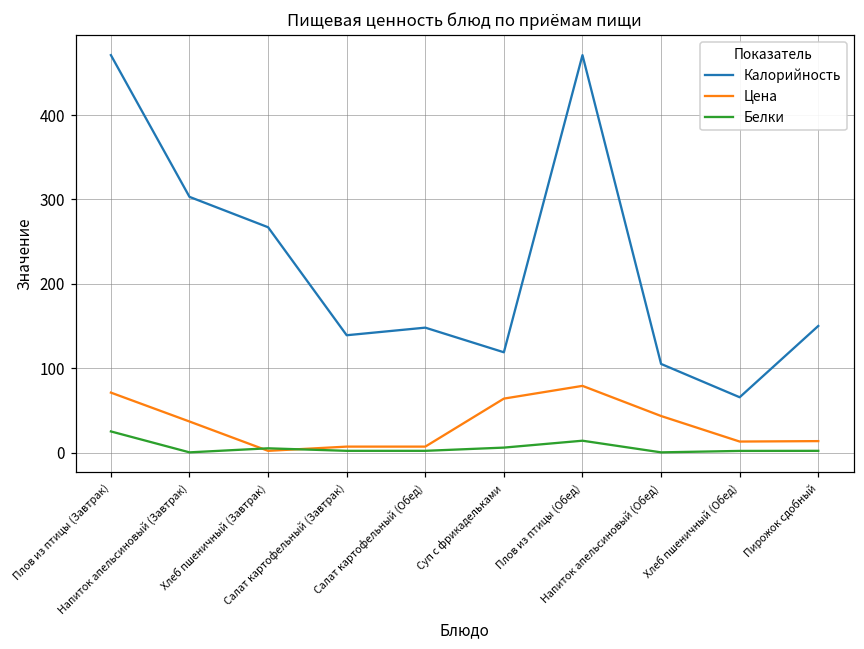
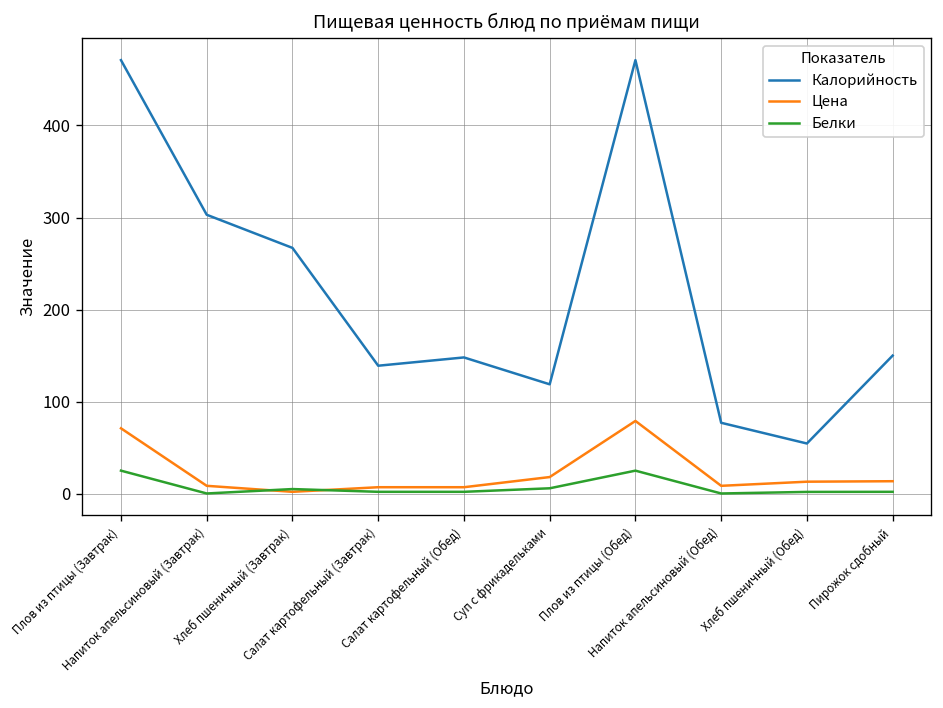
Цена, Напиток апельсиновый (Завтрак): 40 -> 10
Цена, Суп с фрикадельками: 60 -> 20
Белки, Плов из птицы (Обед): 10 -> 30
Калорийность, Напиток апельсиновый (Обед): 110 -> 80
Цена, Напиток апельсиновый (Обед): 40 -> 10
Калорийность, Хлеб пшеничный (Обед): 70 -> 50
